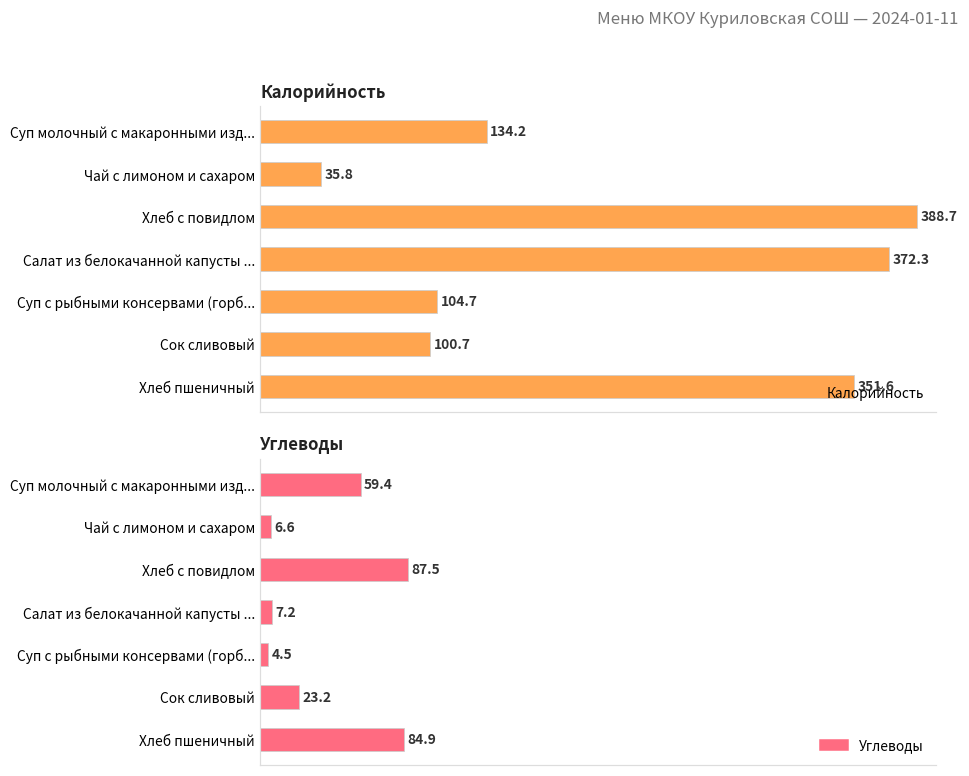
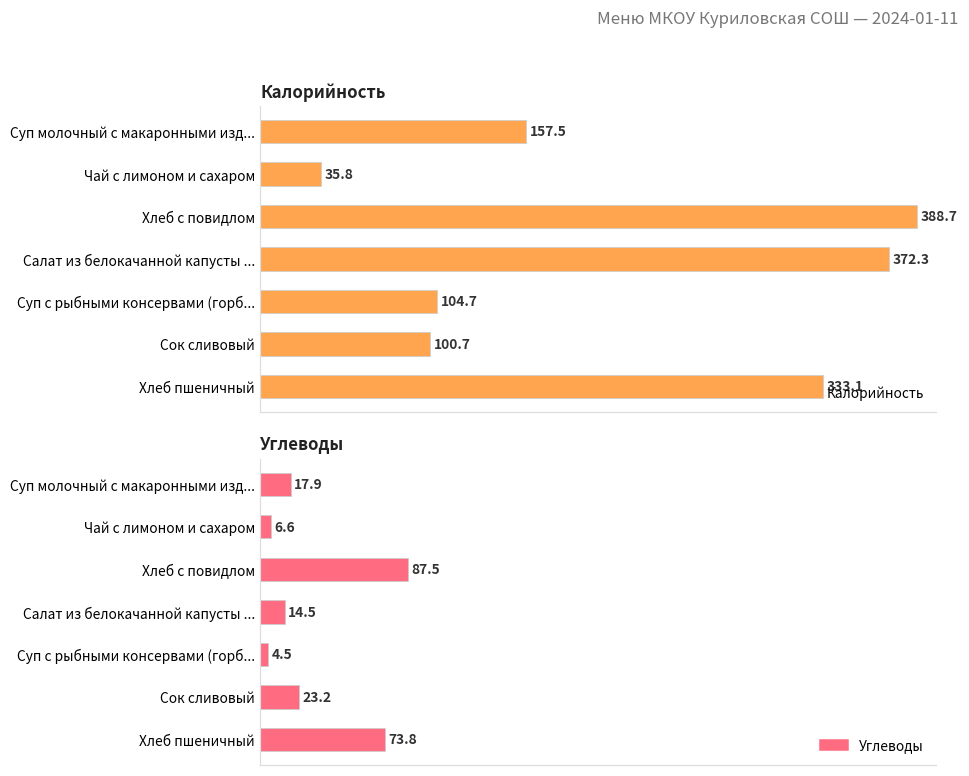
Калорийность, Суп молочный с макаронными изд...: 134.2 -> 157.5
Калорийность, Хлеб пшеничный: 351.6 -> 333.1
Углеводы, Суп молочный с макаронными изд...: 59.4 -> 17.9
Углеводы, Салат из белокачанной капусты ...: 7.2 -> 14.5
Углеводы, Хлеб пшеничный: 84.9 -> 73.8
